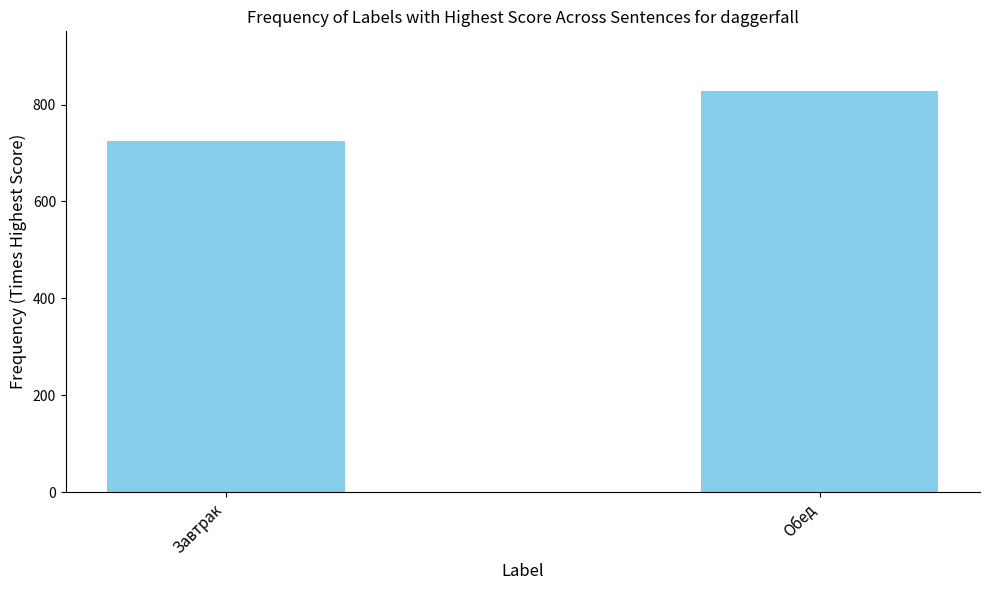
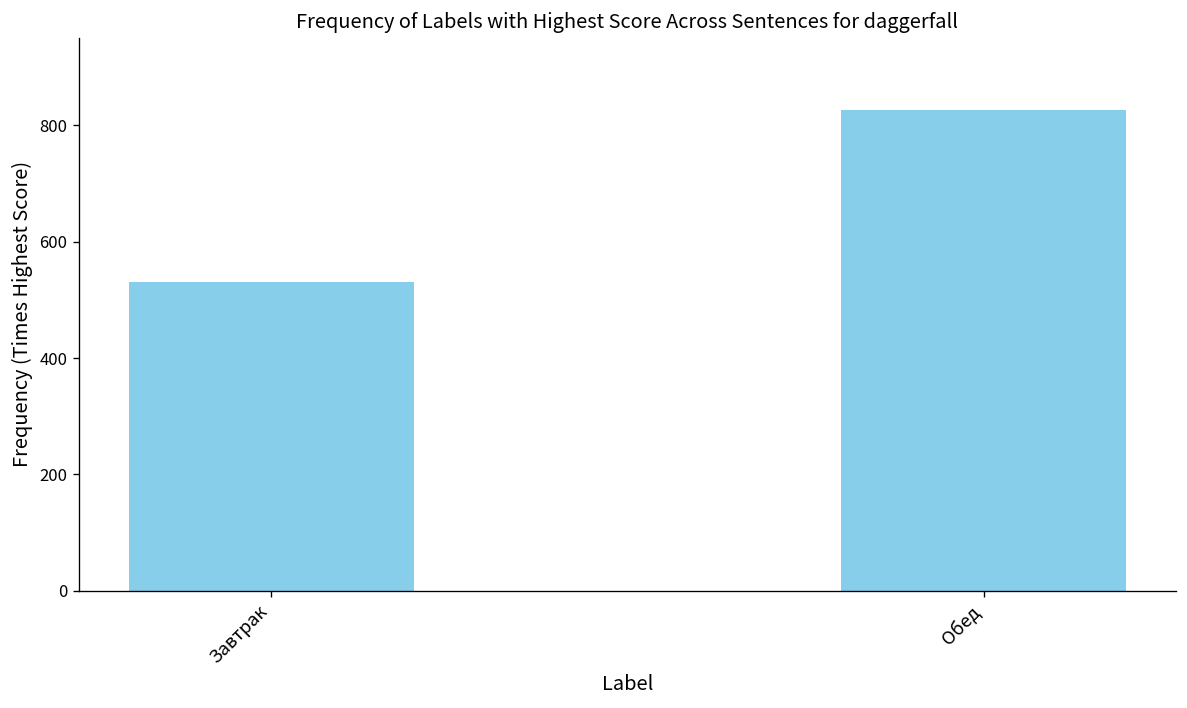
Завтрак: 730 -> 530
